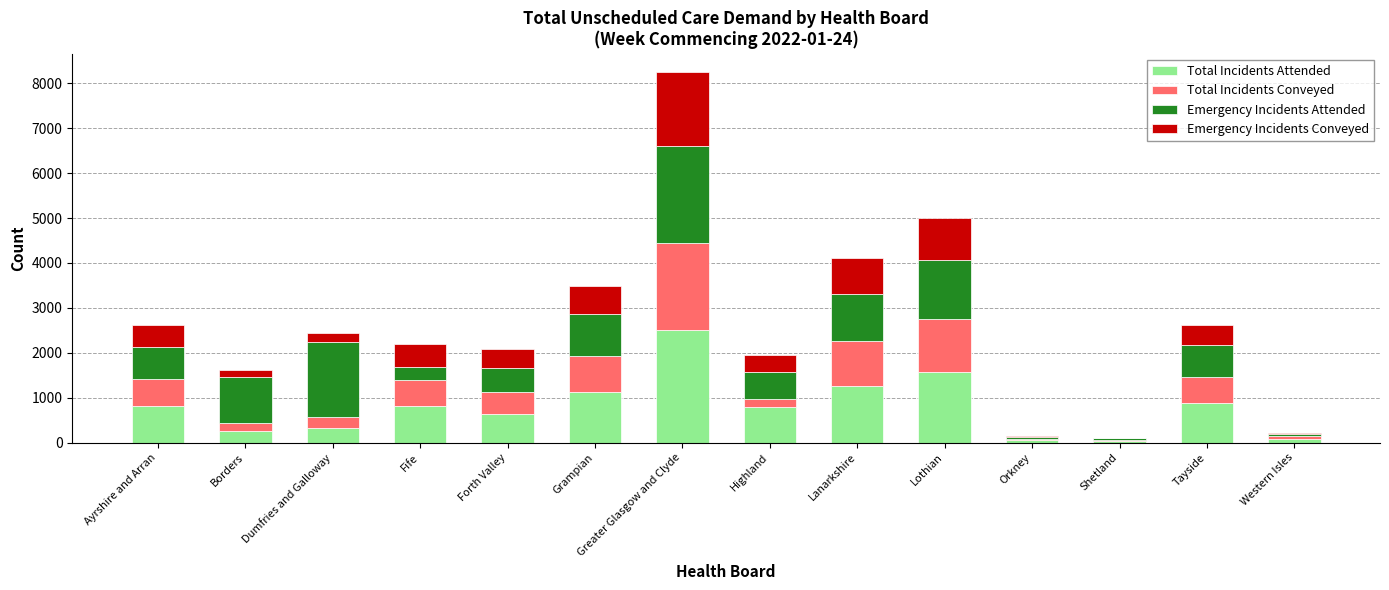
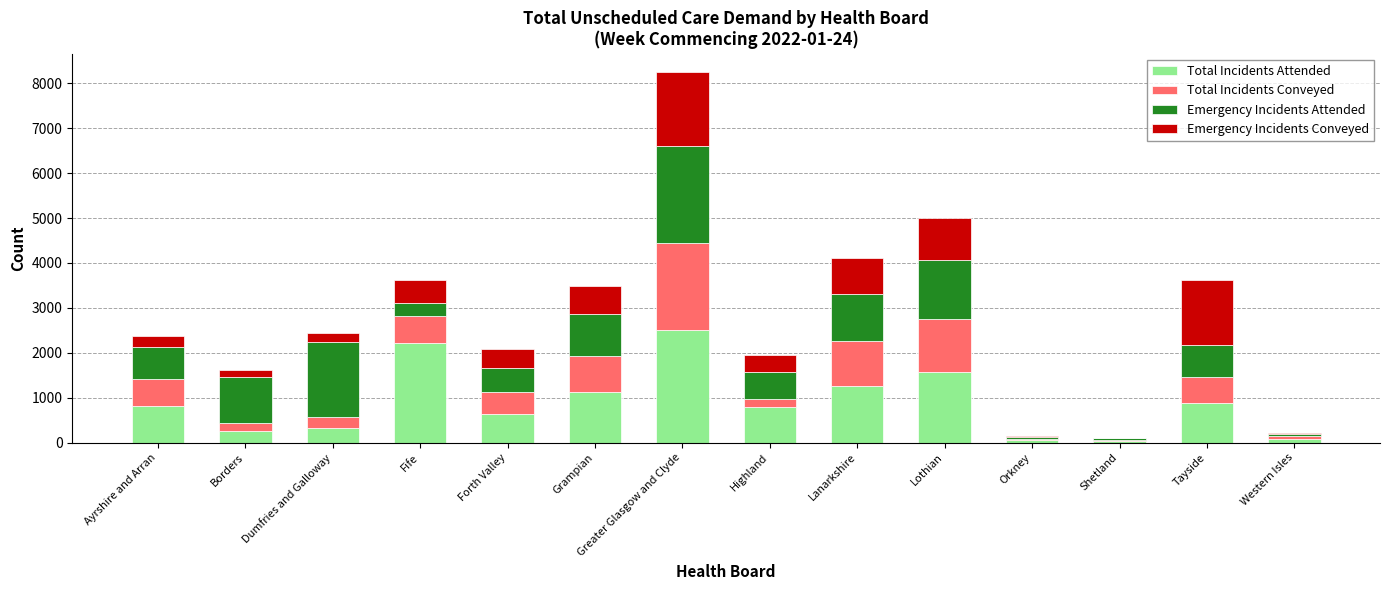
Emergency Incidents Conveyed, Ayrshire and Arran: 500 -> 300
Total Incidents Attended, Fife: 800 -> 2200
Emergency Incidents Conveyed, Tayside: 400 -> 1400
